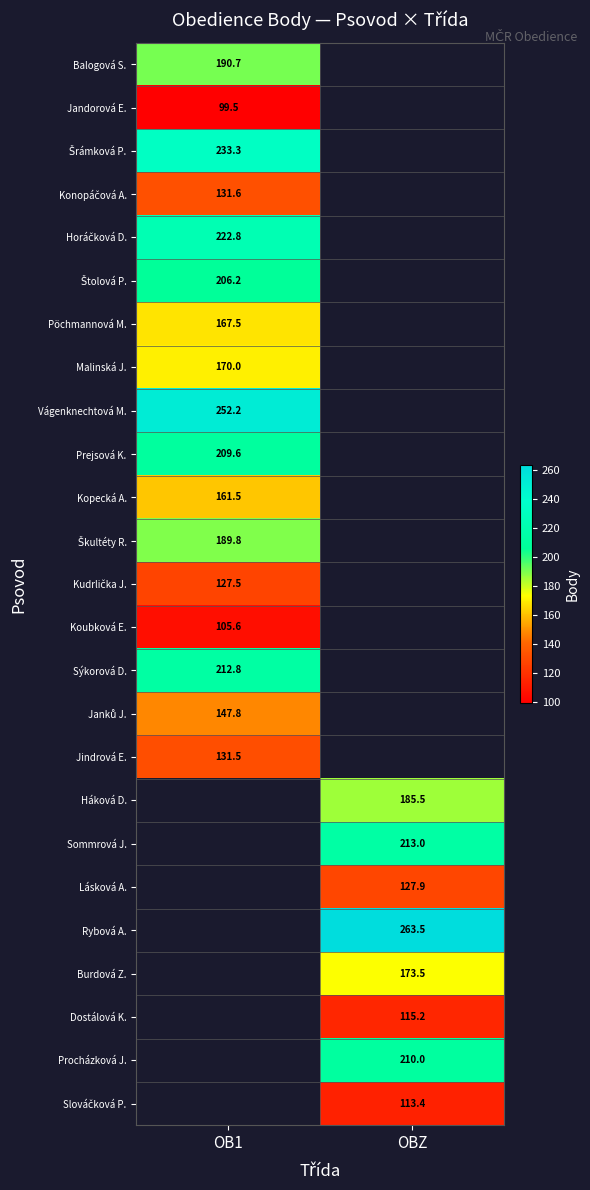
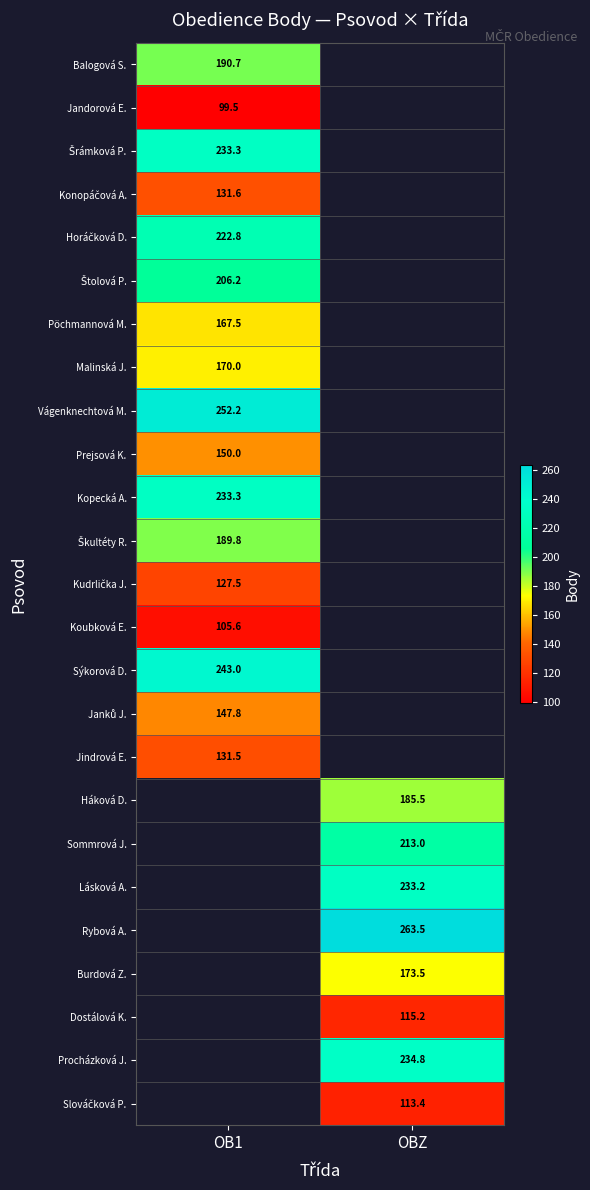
Prejsová K., OB1: 209.6 -> 150.0
Kopecká A., OB1: 161.5 -> 233.3
Sýkorová D., OB1: 212.8 -> 243.0
Lásková A., OBZ: 127.9 -> 233.2
Procházková J., OBZ: 210.0 -> 234.8
